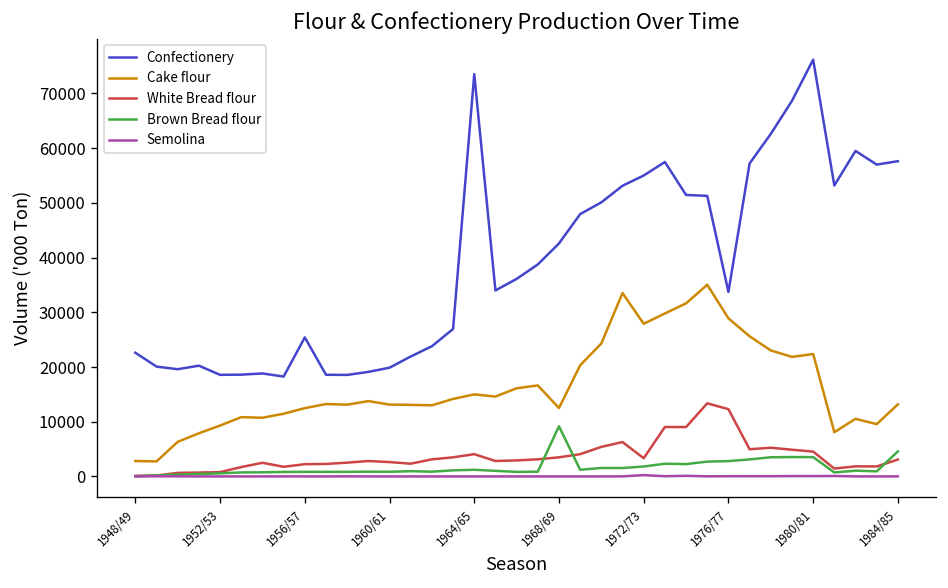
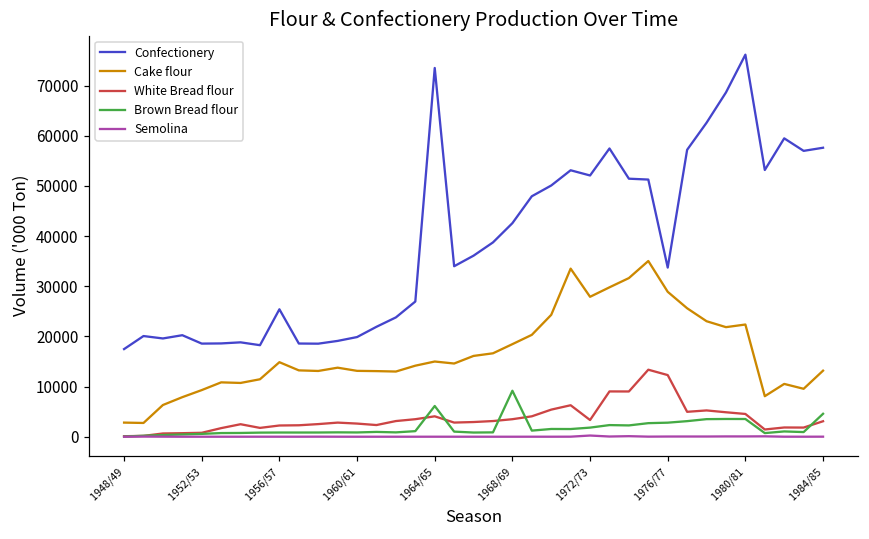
Confectionery, 1948/49: 23000 -> 17000
Cake flour, 1956/57: 12000 -> 15000
Brown Bread flour, 1964/65: 1000 -> 6000
Cake flour, 1968/69: 13000 -> 18000
Confectionery, 1972/73: 55000 -> 52000
